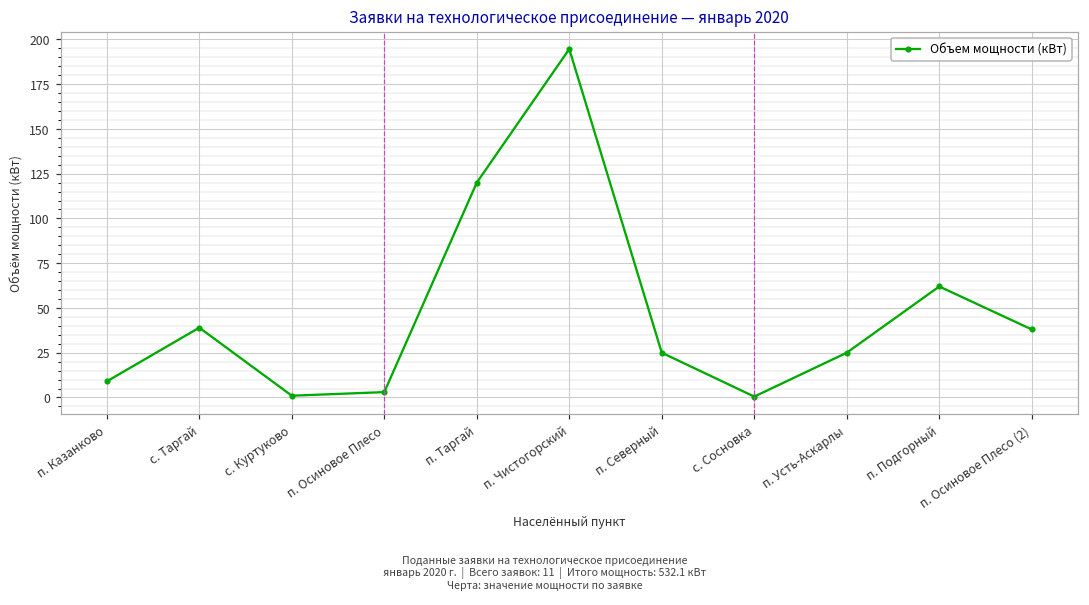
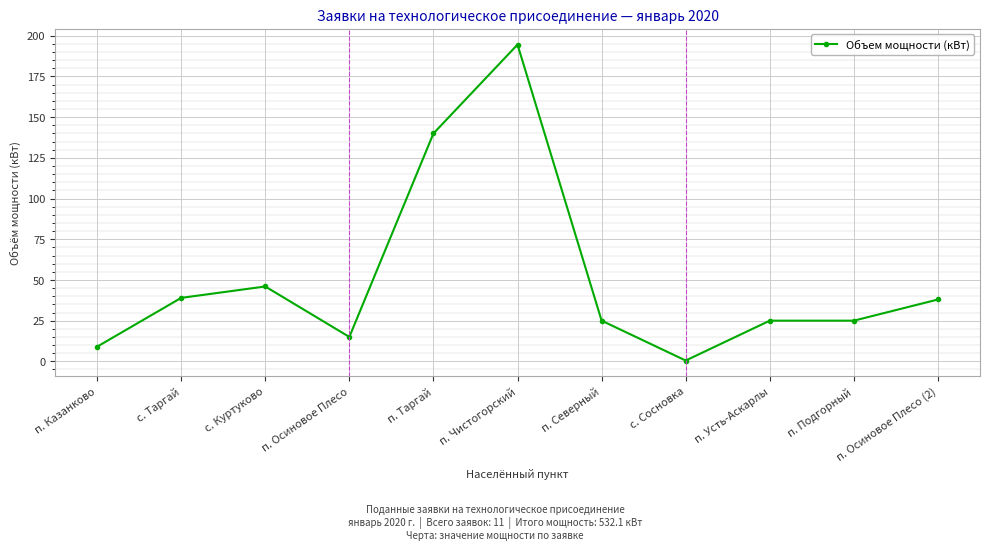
с. Куртуково: 1 -> 46
п. Осиновое Плесо: 3 -> 15
п. Таргай: 120 -> 140
п. Подгорный: 62 -> 25
